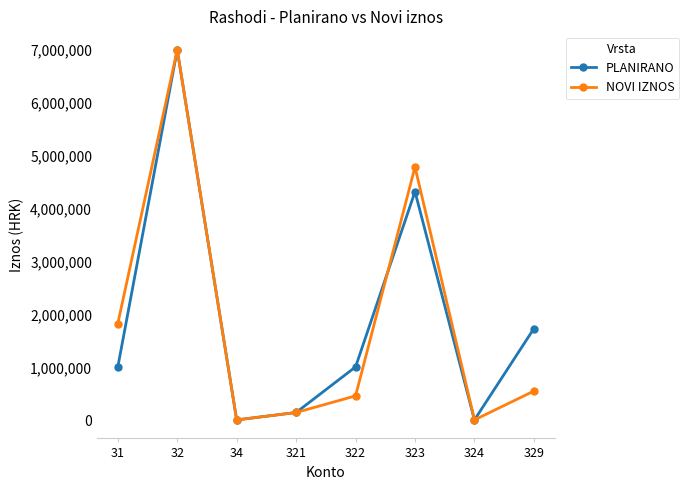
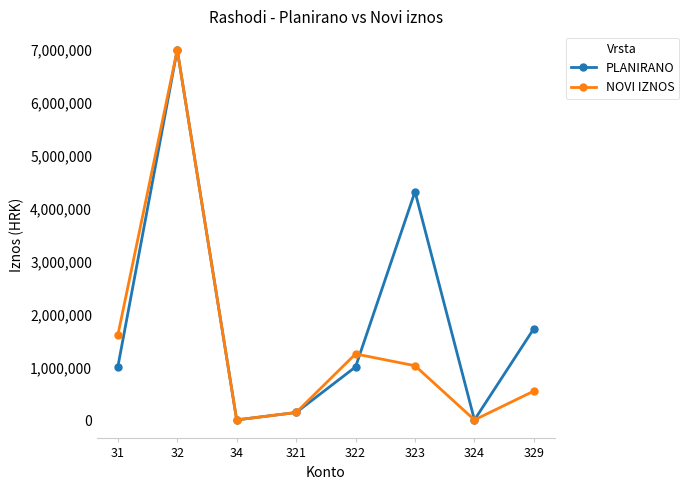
NOVI IZNOS, 31: 1,800,000 -> 1,600,000
NOVI IZNOS, 322: 500,000 -> 1,300,000
NOVI IZNOS, 323: 4,800,000 -> 1,000,000
